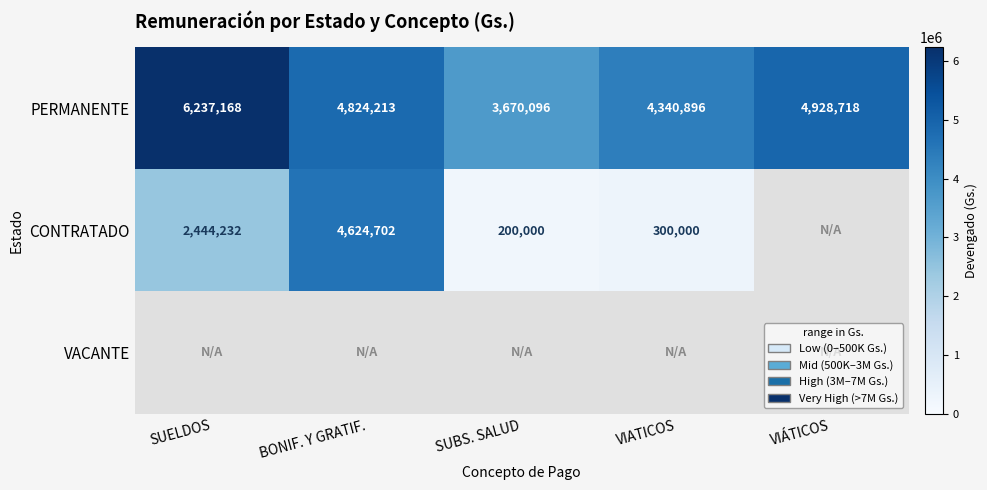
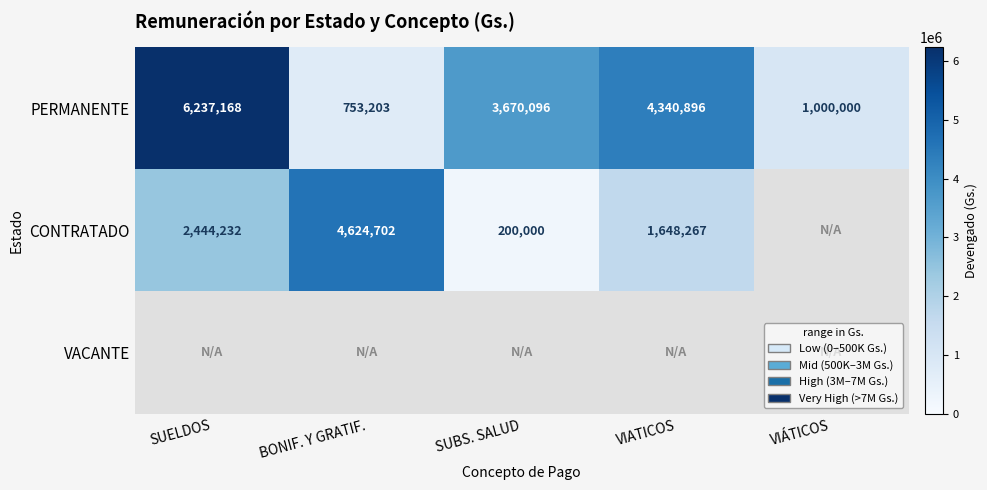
PERMANENTE, BONIF. Y GRATIF.: 4,824,213 -> 753,203
PERMANENTE, VIÁTICOS: 4,928,718 -> 1,000,000
CONTRATADO, VIATICOS: 300,000 -> 1,648,267
